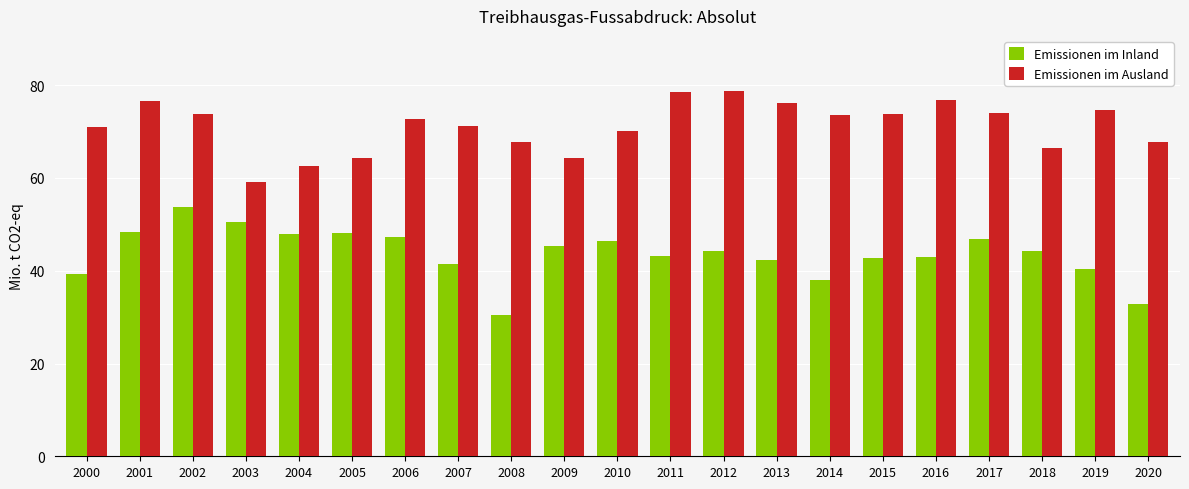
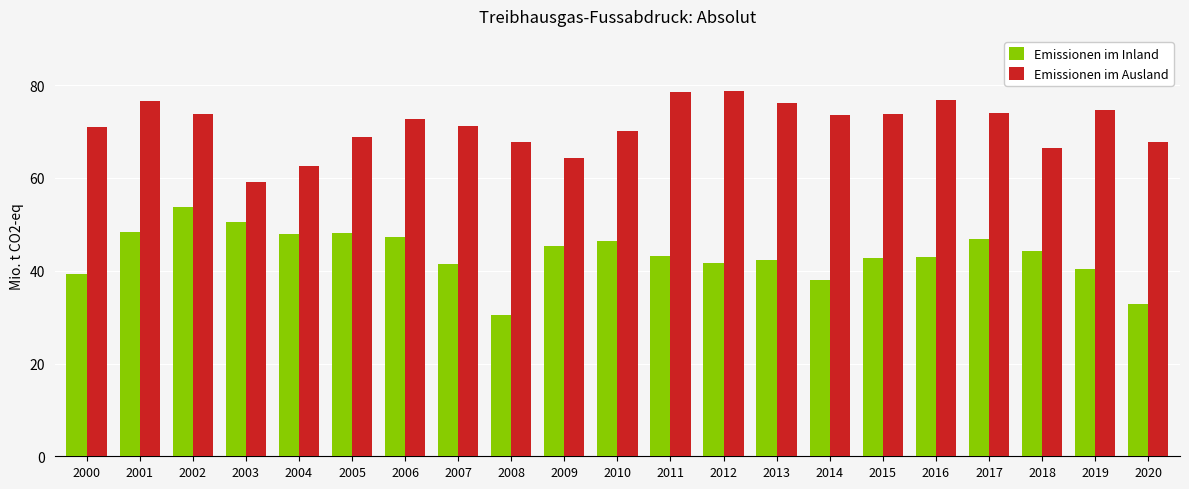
Emissionen im Ausland, 2005: 64 -> 69
Emissionen im Inland, 2012: 44 -> 42
